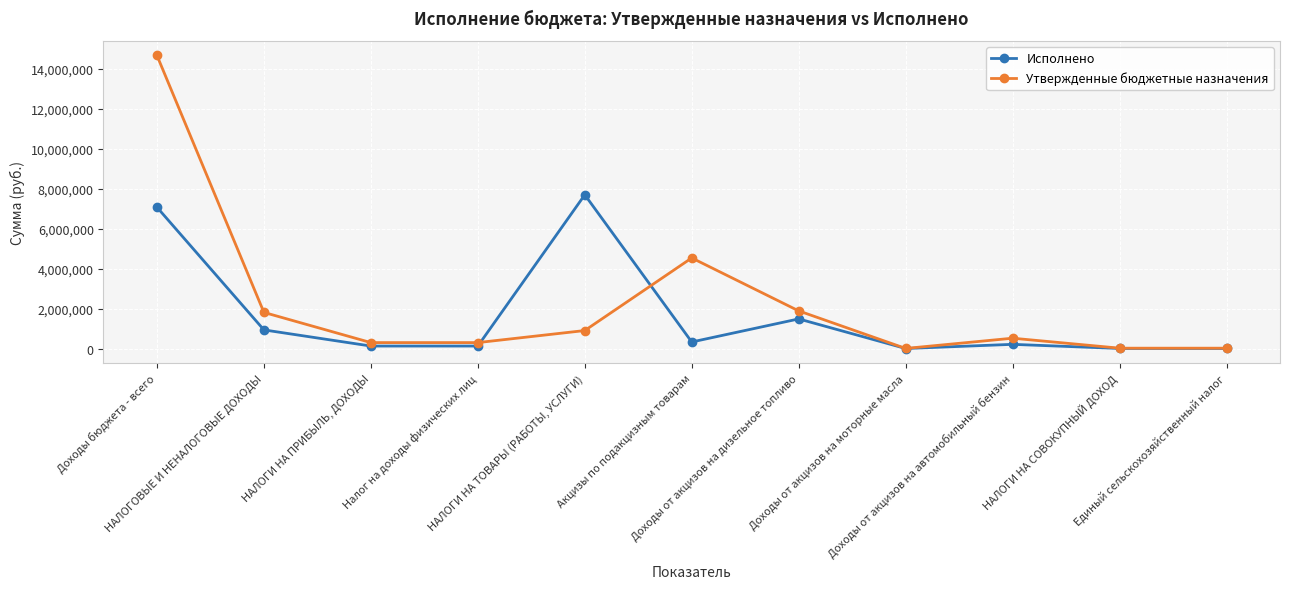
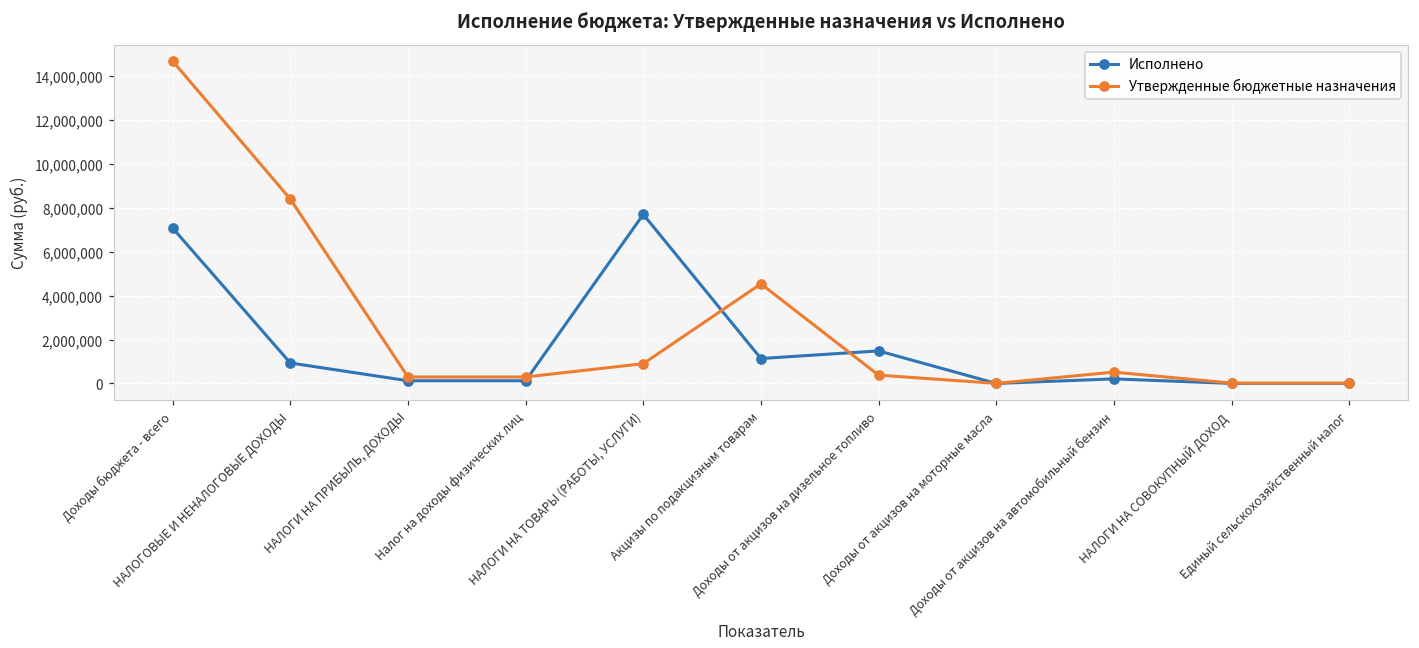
Утвержденные бюджетные назначения, НАЛОГОВЫЕ И НЕНАЛОГОВЫЕ ДОХОДЫ: 1,800,000 -> 8,400,000
Исполнено, Акцизы по подакцизным товарам: 300,000 -> 1,100,000
Утвержденные бюджетные назначения, Доходы от акцизов на дизельное топливо: 1,900,000 -> 400,000
